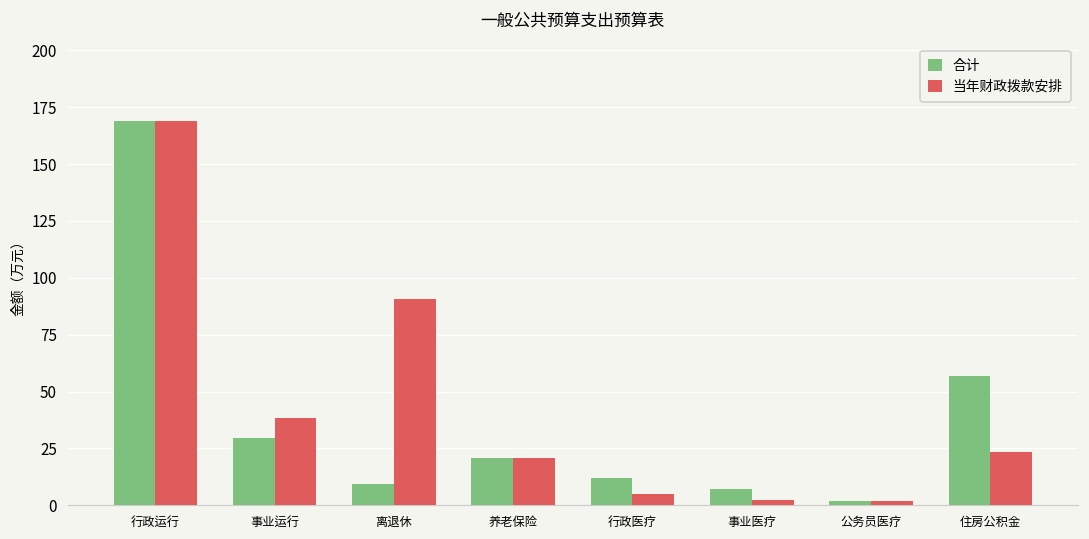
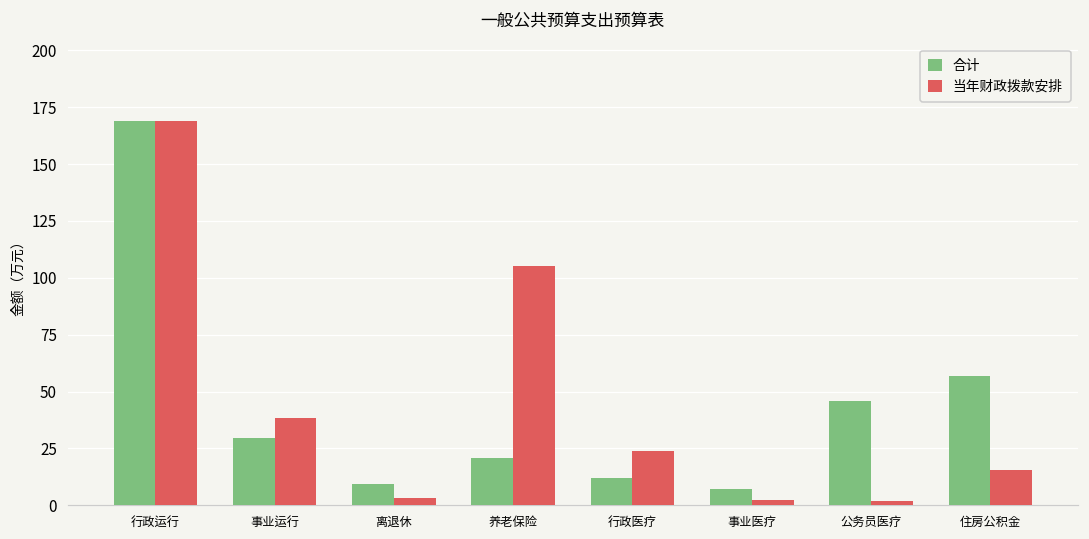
当年财政拨款安排, 离退休: 90 -> 3
当年财政拨款安排, 养老保险: 21 -> 105
当年财政拨款安排, 行政医疗: 5 -> 24
合计, 公务员医疗: 2 -> 46
当年财政拨款安排, 住房公积金: 24 -> 15
